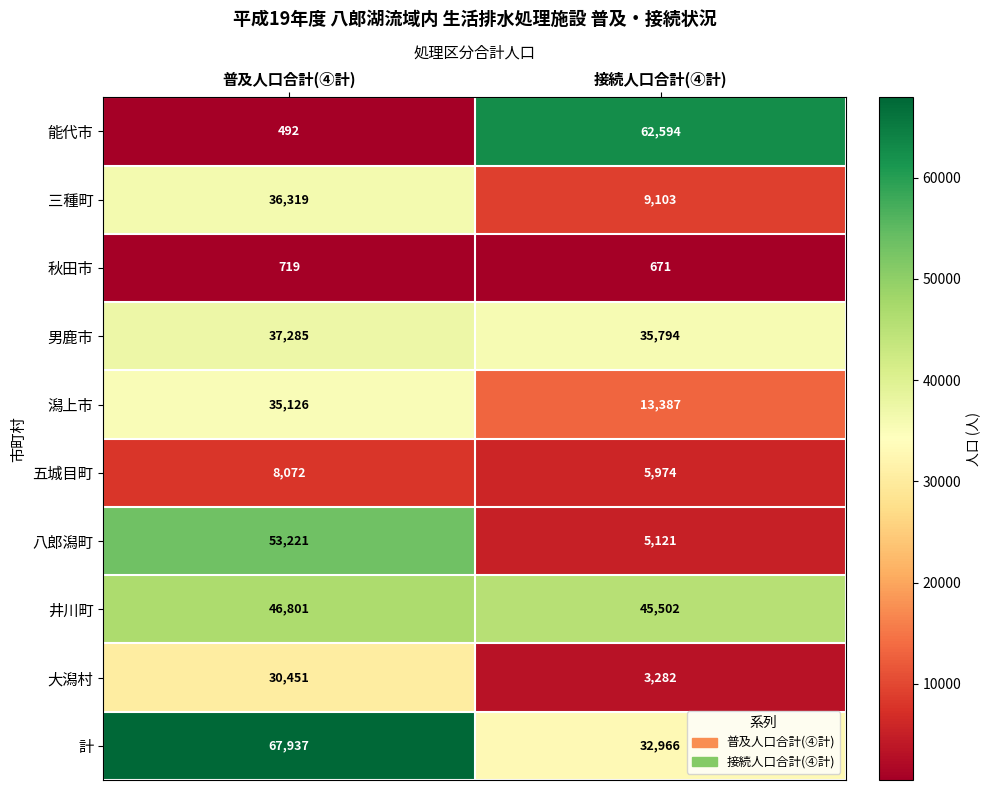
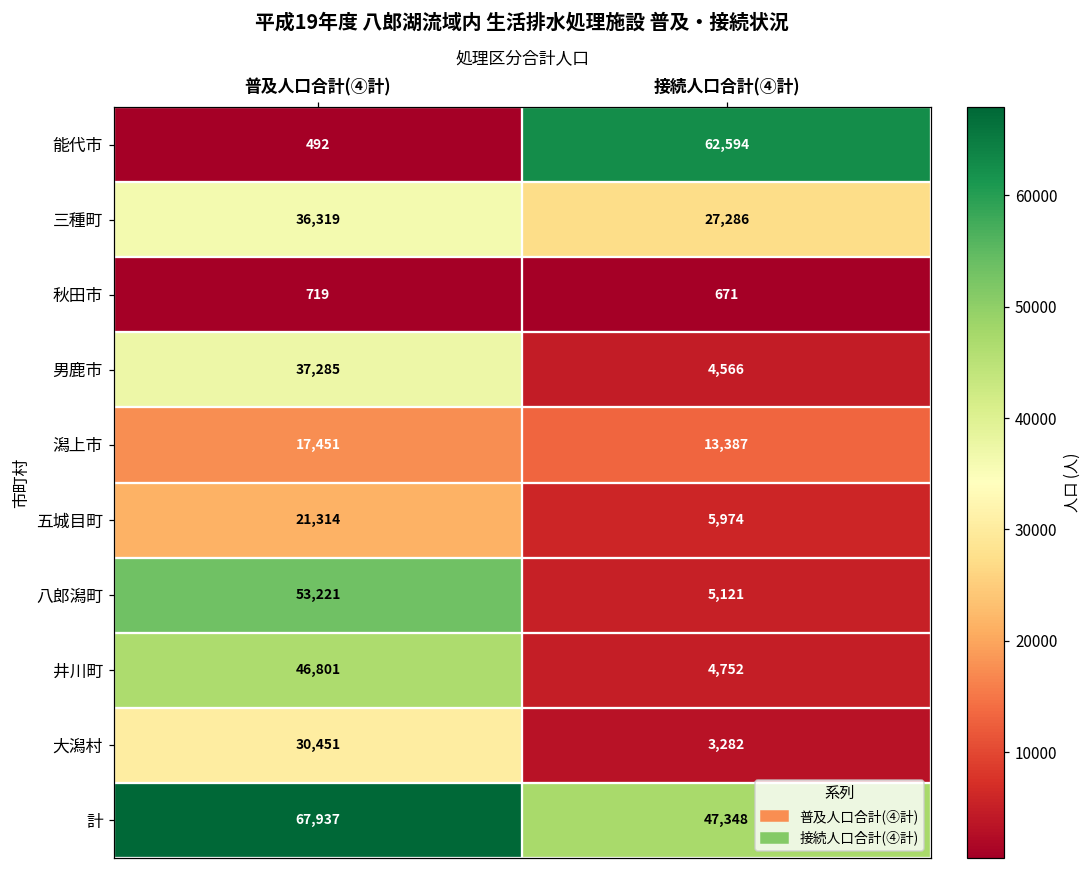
三種町, 接続人口合計(④計): 9,103 -> 27,286
男鹿市, 接続人口合計(④計): 35,794 -> 4,566
潟上市, 普及人口合計(④計): 35,126 -> 17,451
五城目町, 普及人口合計(④計): 8,072 -> 21,314
井川町, 接続人口合計(④計): 45,502 -> 4,752
計, 接続人口合計(④計): 32,966 -> 47,348
